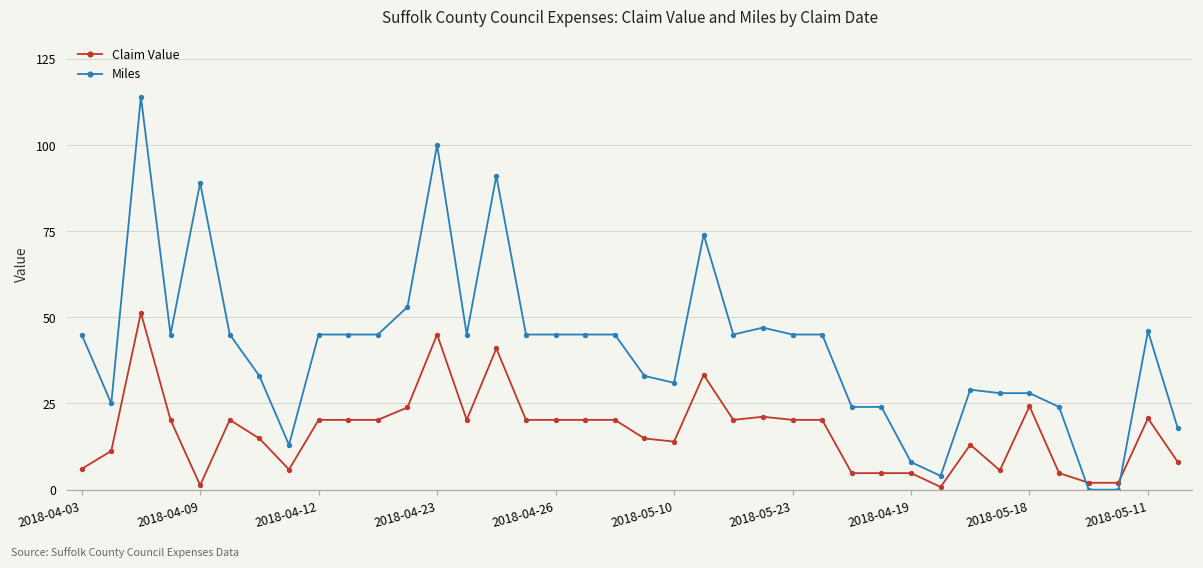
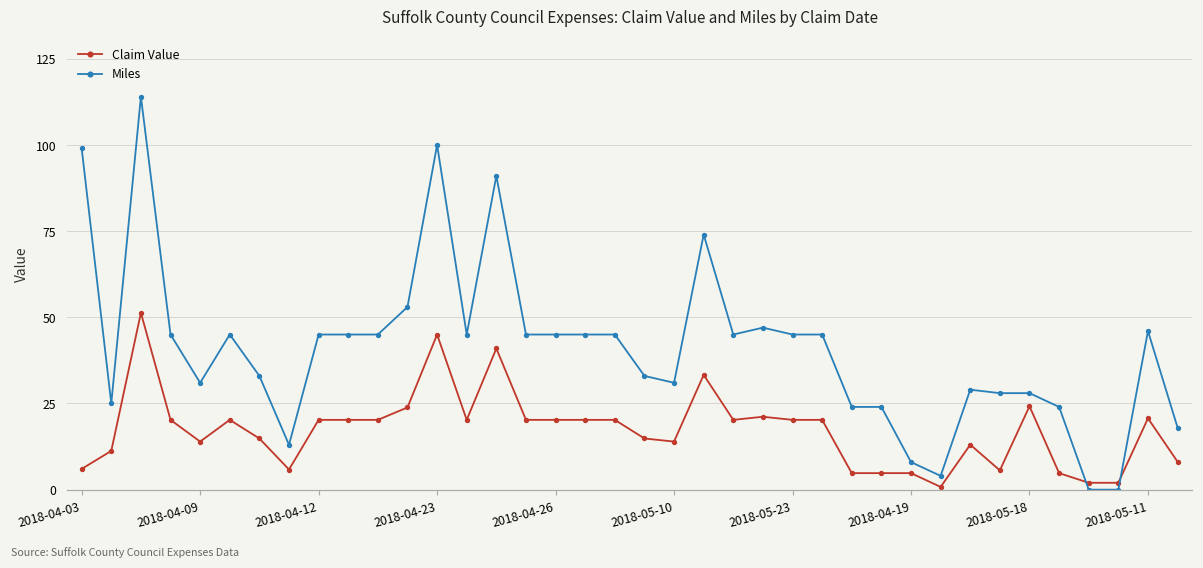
Miles, 2018-04-03: 45 -> 99
Claim Value, 2018-04-09: 1 -> 14
Miles, 2018-04-09: 89 -> 31
